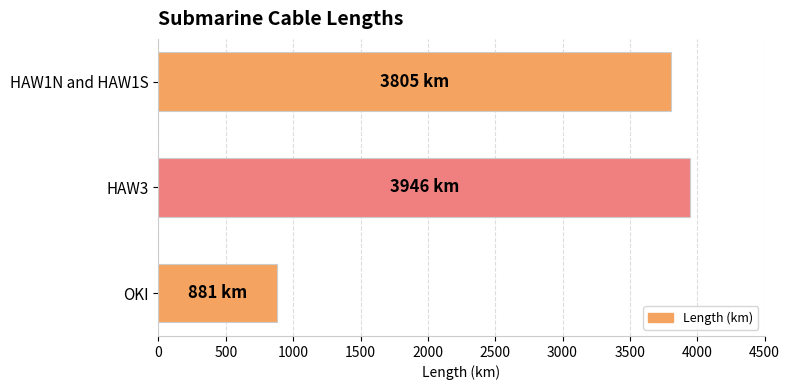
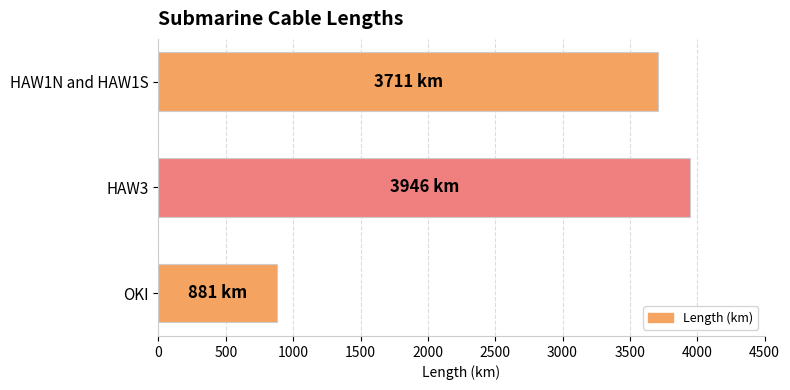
HAW1N and HAW1S: 3805 -> 3711
